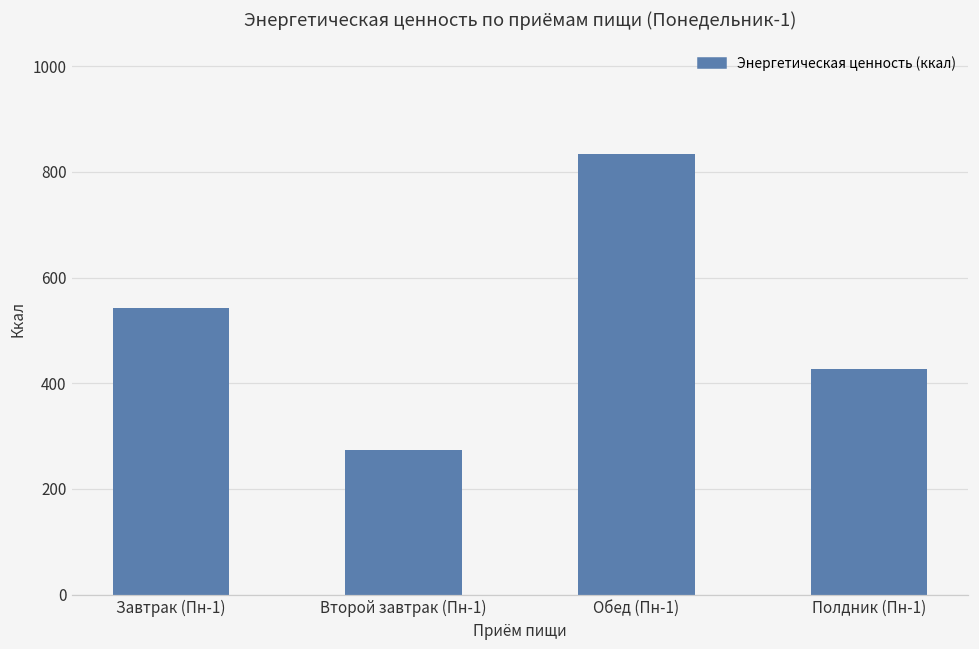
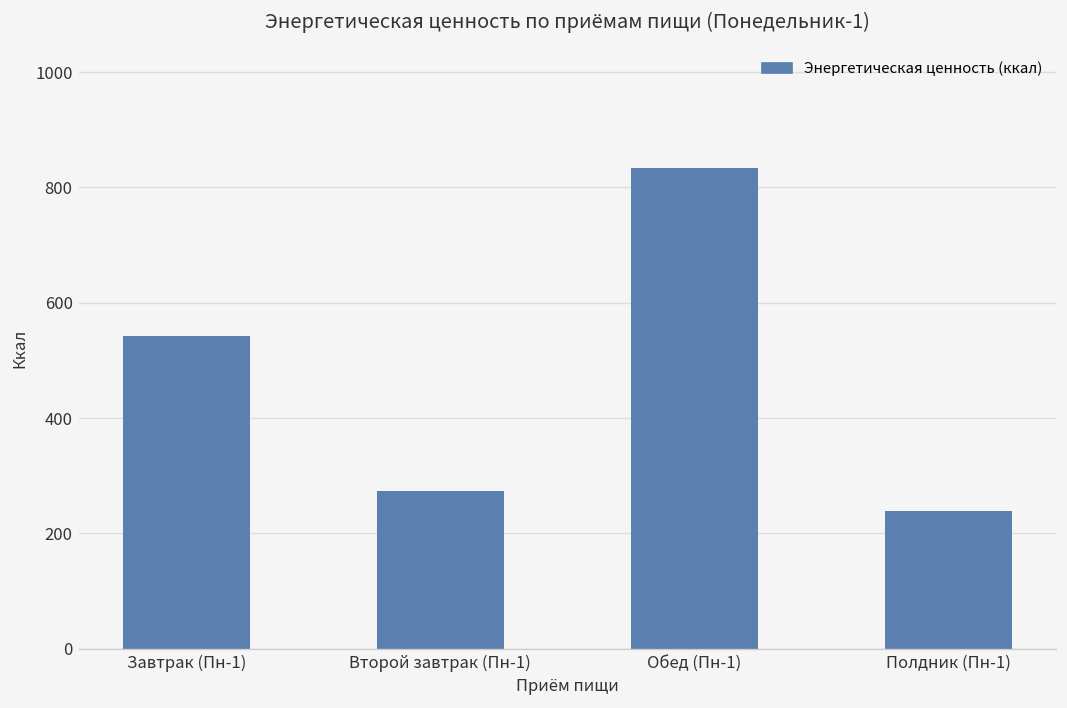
Полдник (Пн-1): 430 -> 240
